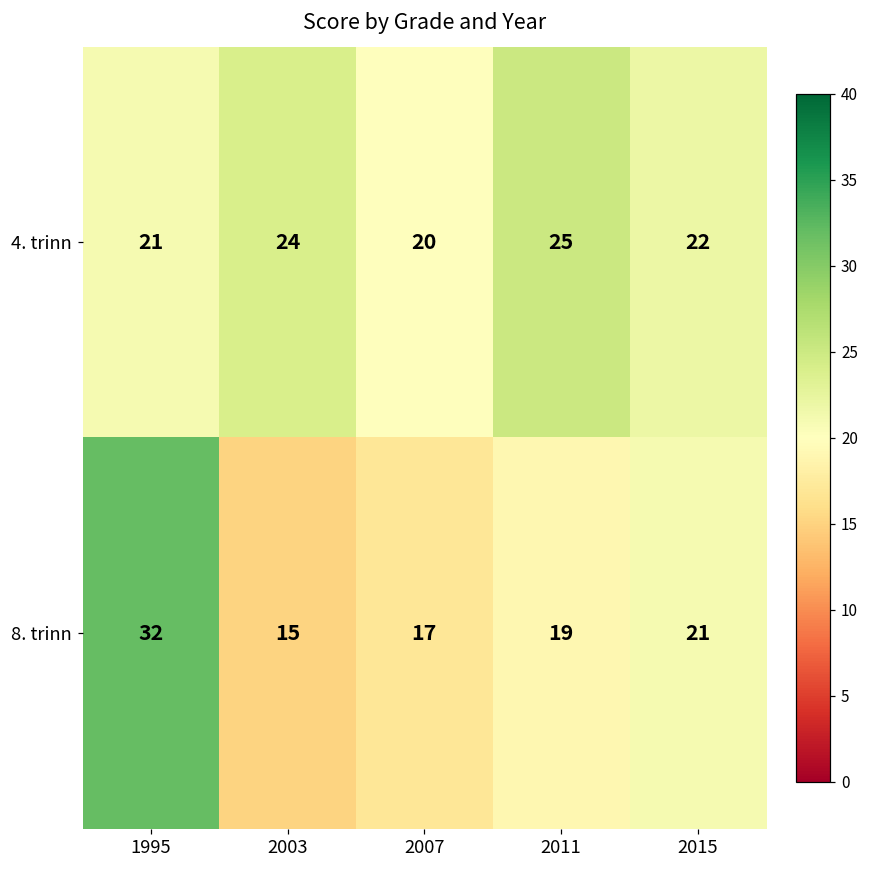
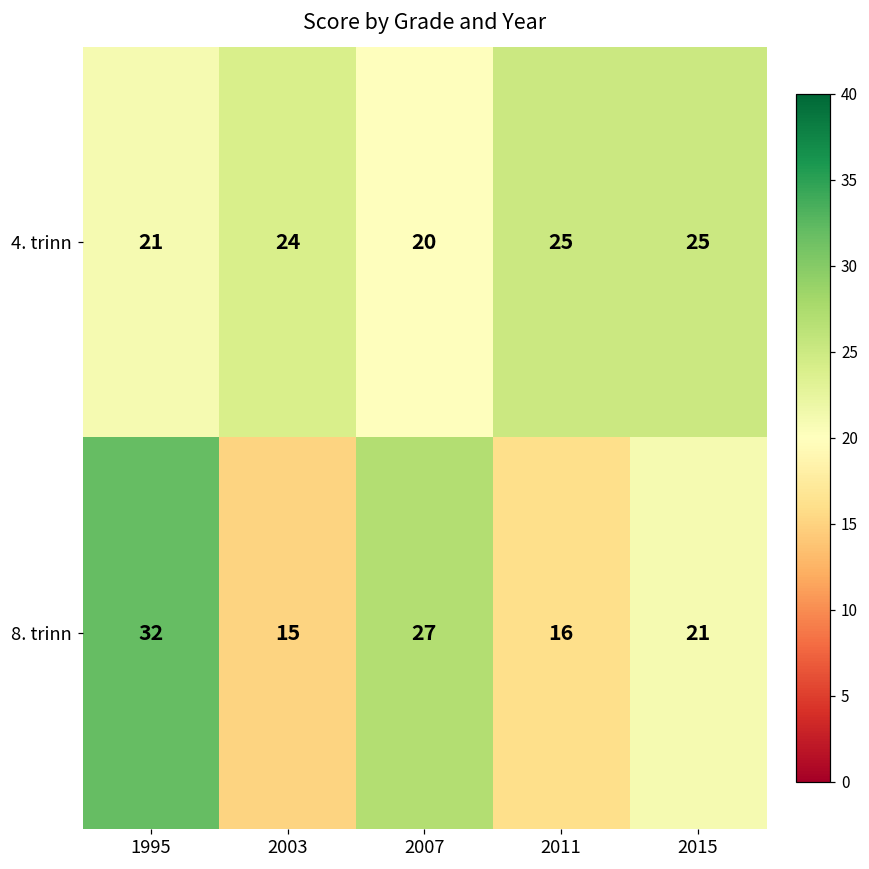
4. trinn, 2015: 22 -> 25
8. trinn, 2007: 17 -> 27
8. trinn, 2011: 19 -> 16
